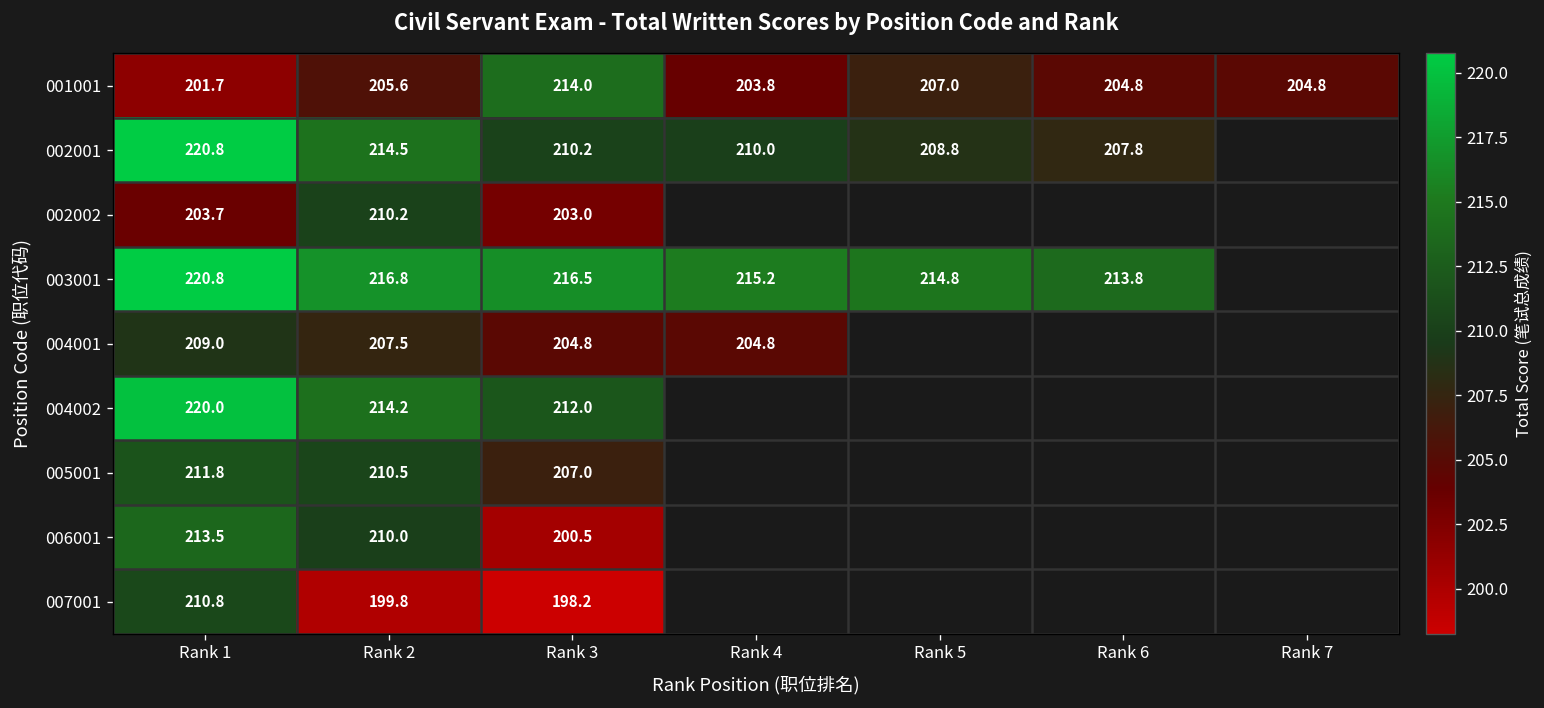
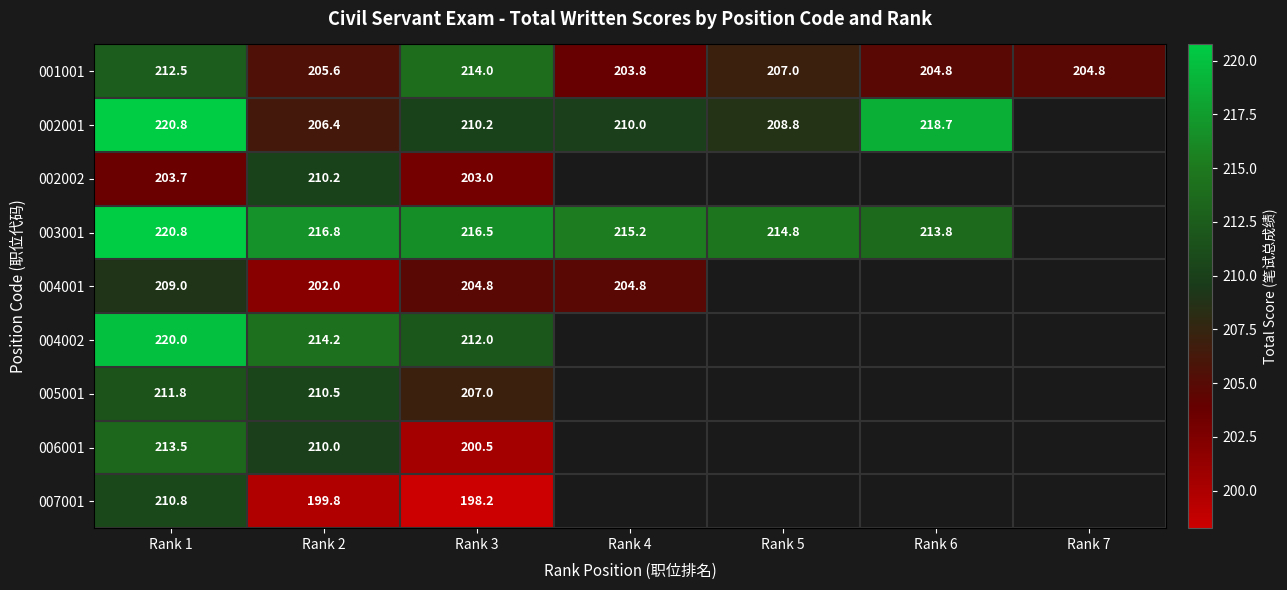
001001, Rank 1: 201.7 -> 212.5
002001, Rank 2: 214.5 -> 206.4
002001, Rank 6: 207.8 -> 218.7
004001, Rank 2: 207.5 -> 202.0
